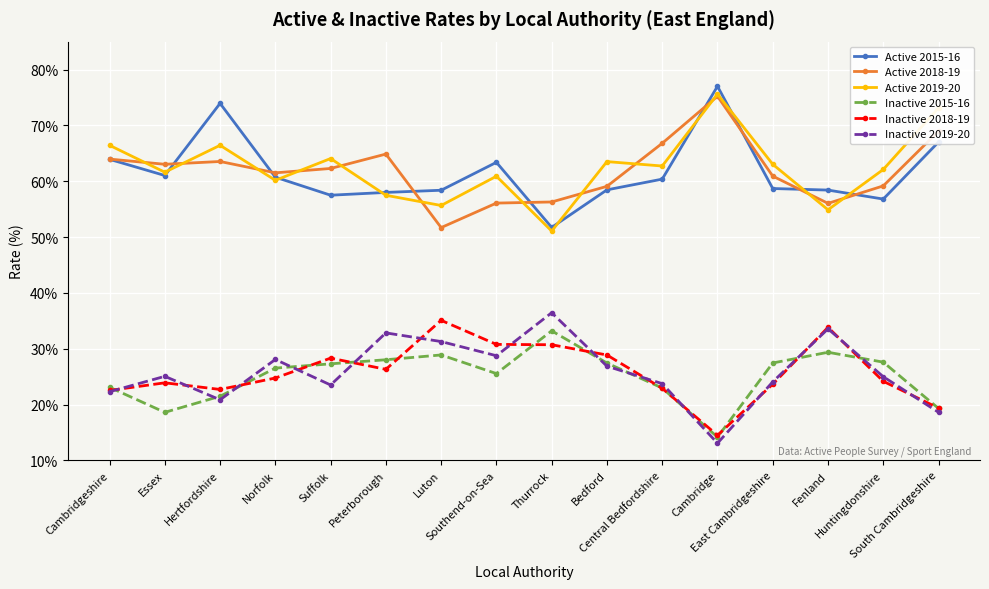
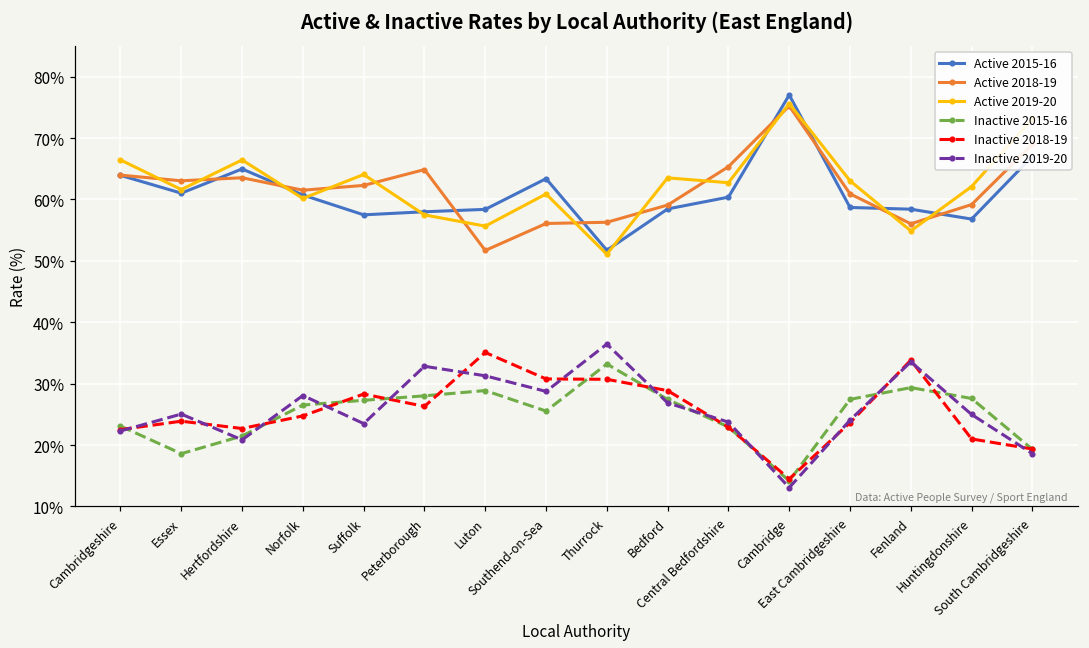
Active 2015-16, Hertfordshire: 74% -> 65%
Active 2018-19, Central Bedfordshire: 67% -> 65%
Inactive 2018-19, Huntingdonshire: 24% -> 21%
